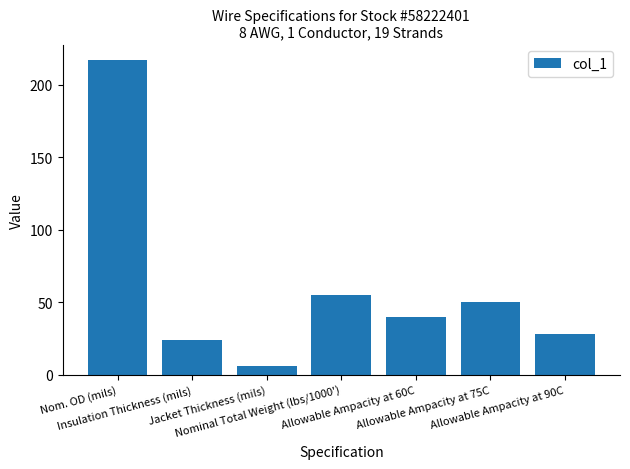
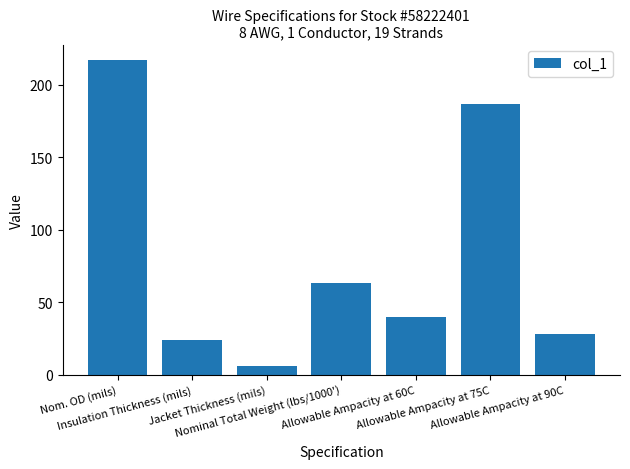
Nominal Total Weight (lbs/1000'): 55 -> 63
Allowable Ampacity at 75C: 50 -> 187
